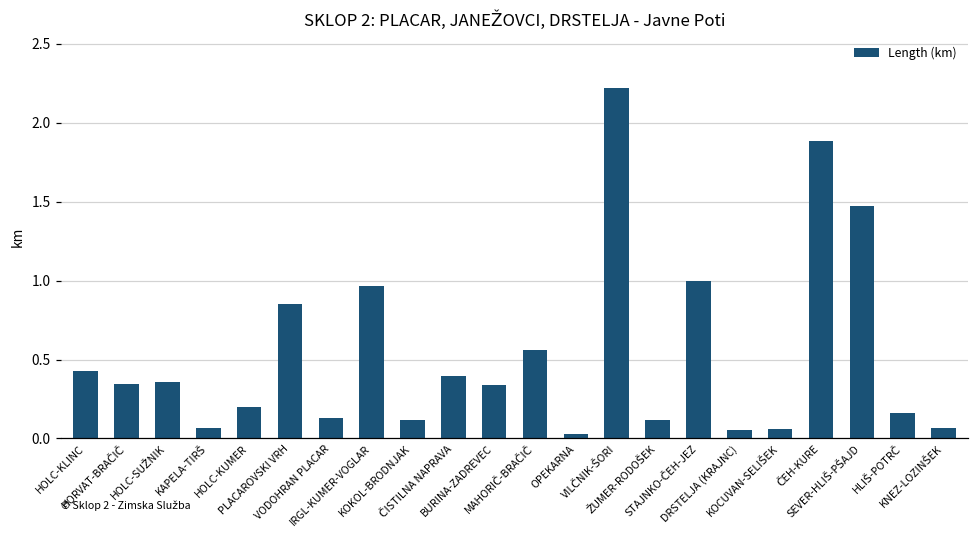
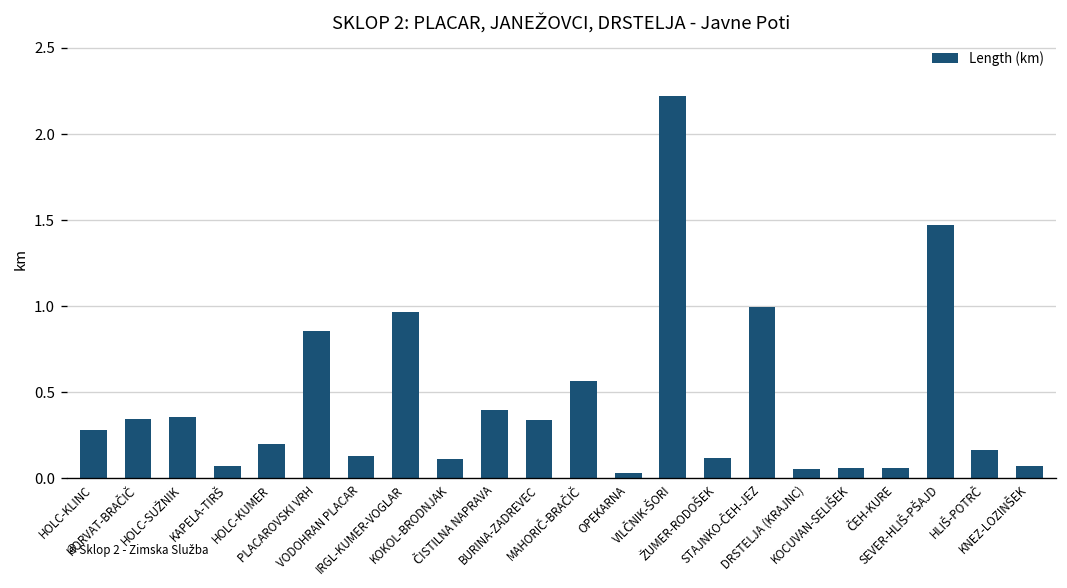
HOLC-KLINC: 0.43 -> 0.28
ČEH-KURE: 1.88 -> 0.06
